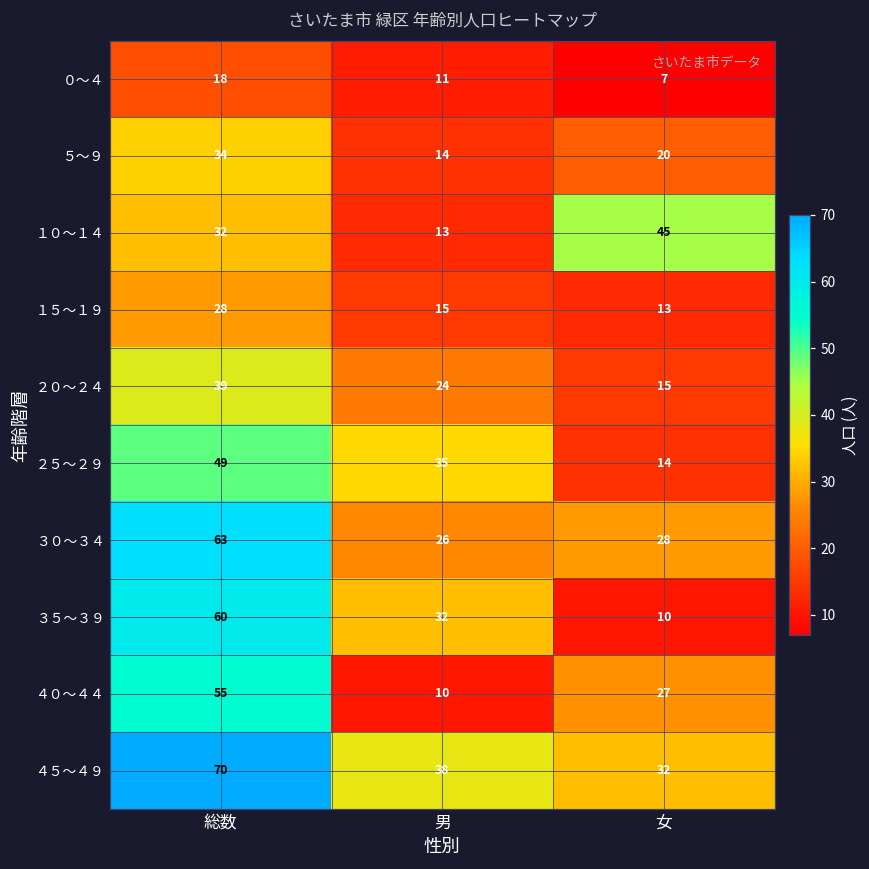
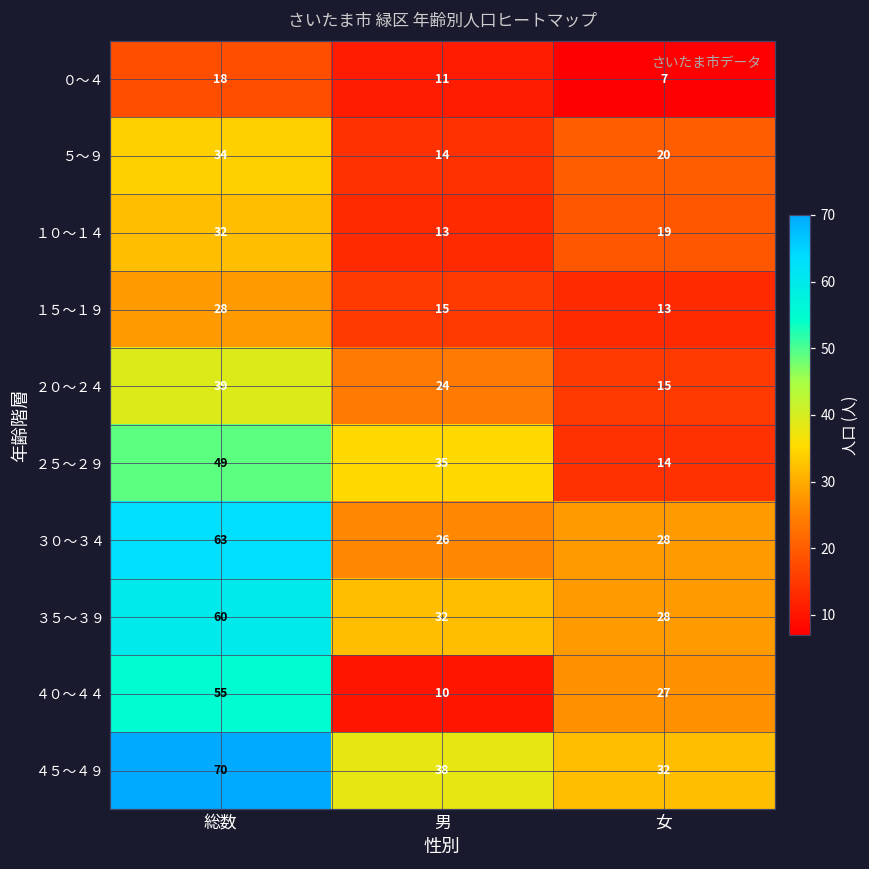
１０～１４, 女: 45 -> 19
３５～３９, 女: 10 -> 28
